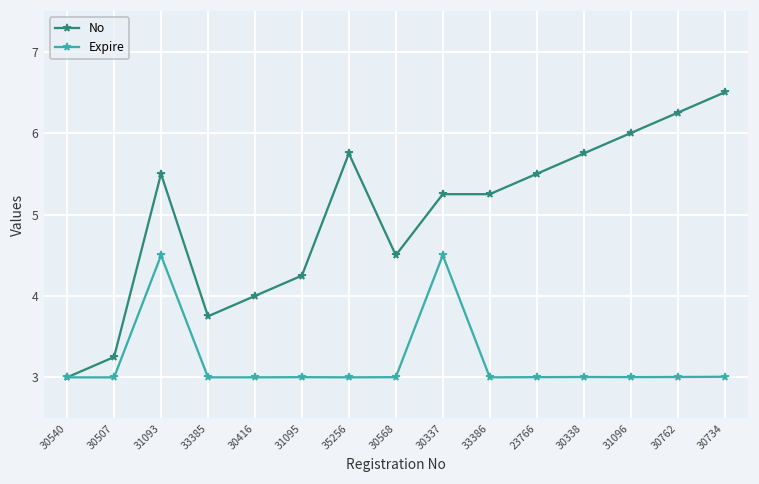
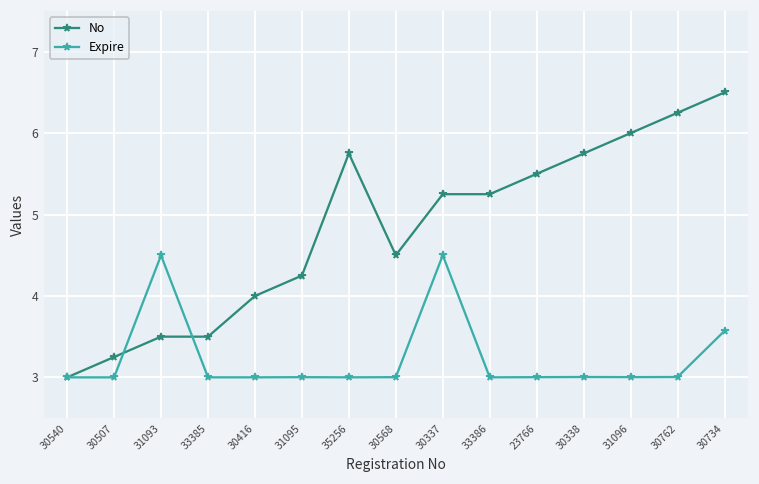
No, 31093: 5.5 -> 3.5
No, 33385: 3.8 -> 3.5
Expire, 30734: 3.0 -> 3.6
